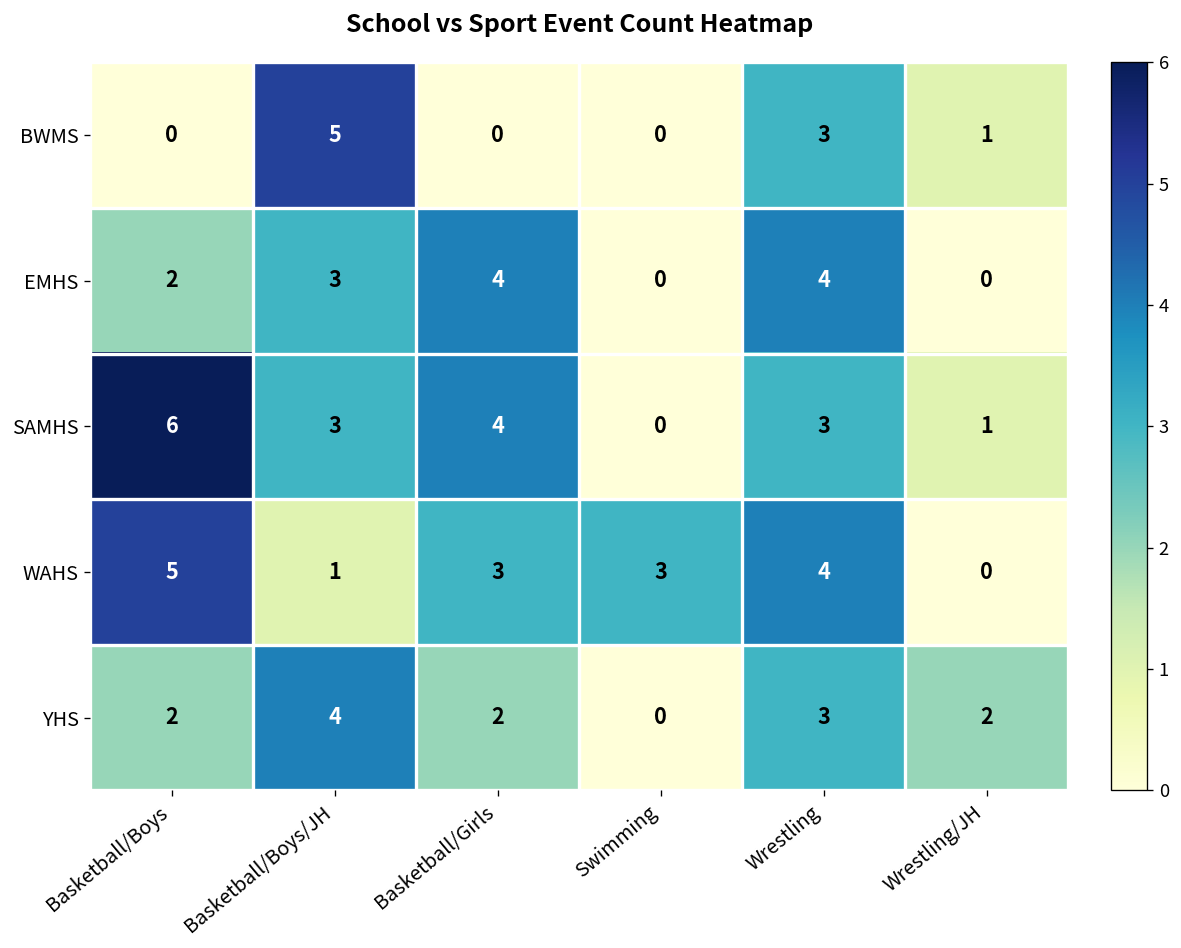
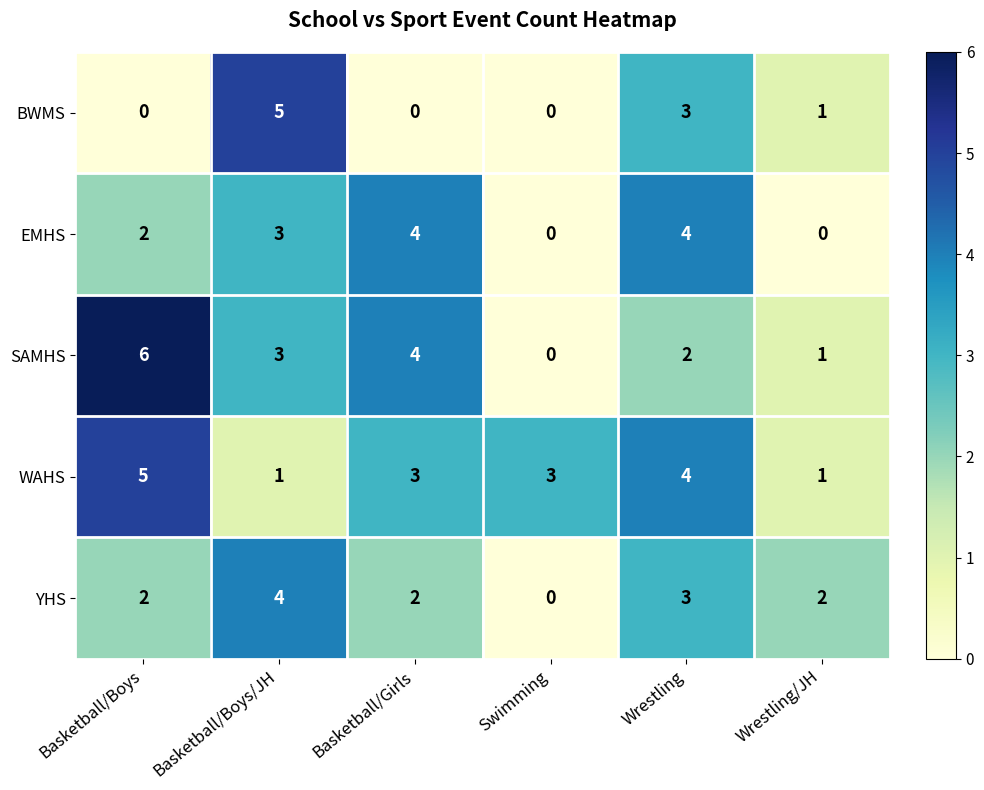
SAMHS, Wrestling: 3 -> 2
WAHS, Wrestling/JH: 0 -> 1
